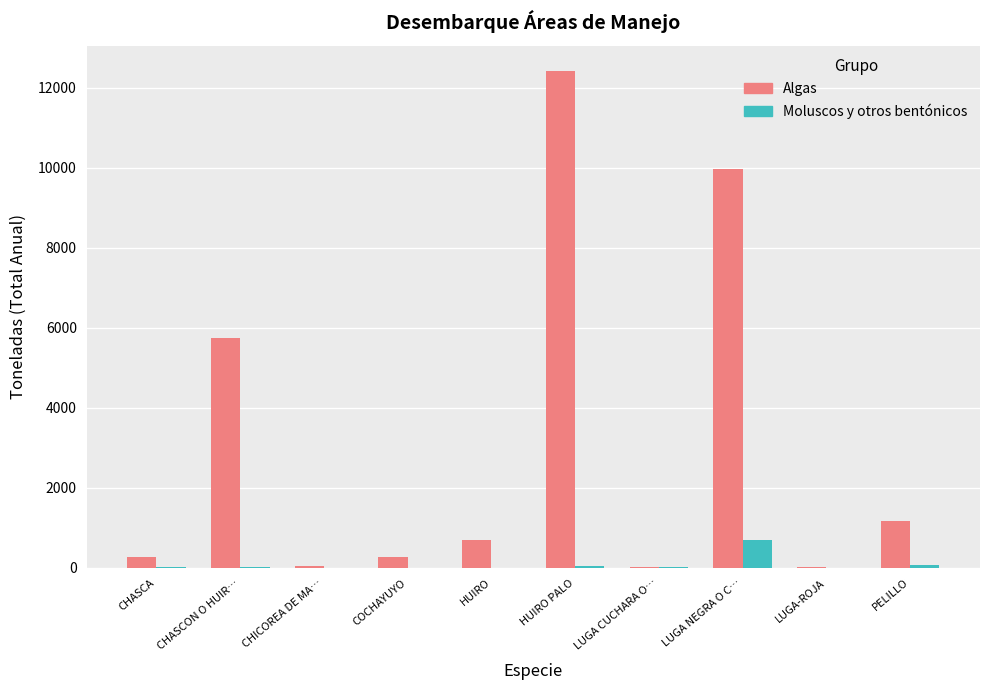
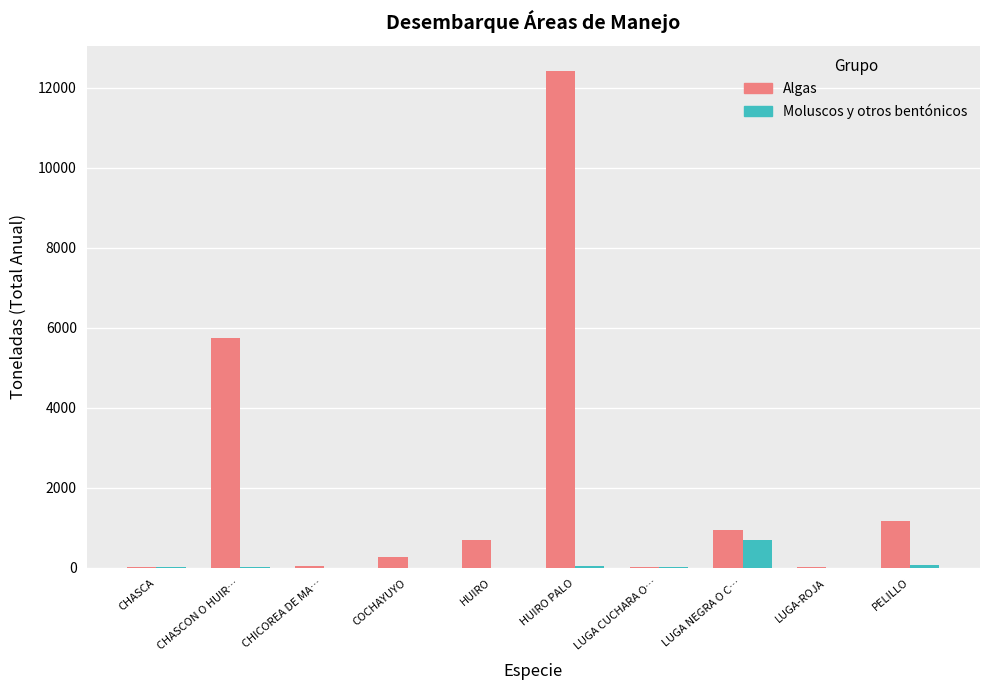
Algas, CHASCA: 300 -> 0
Algas, LUGA NEGRA O C…: 10000 -> 1000
